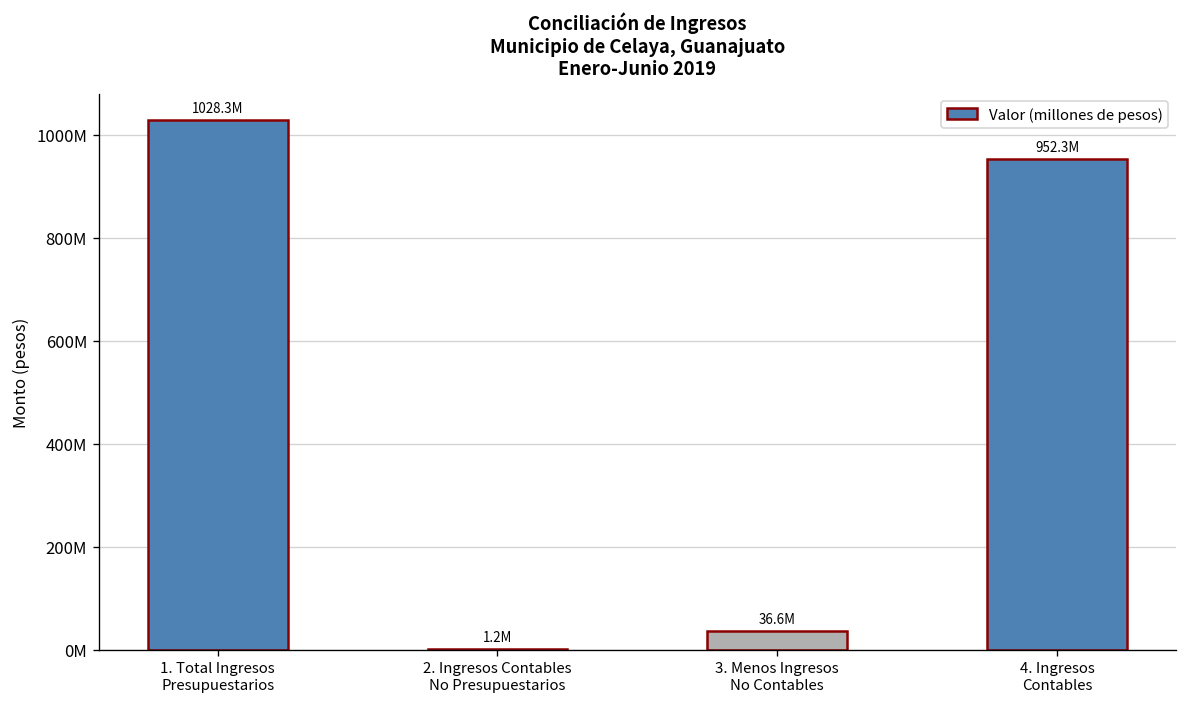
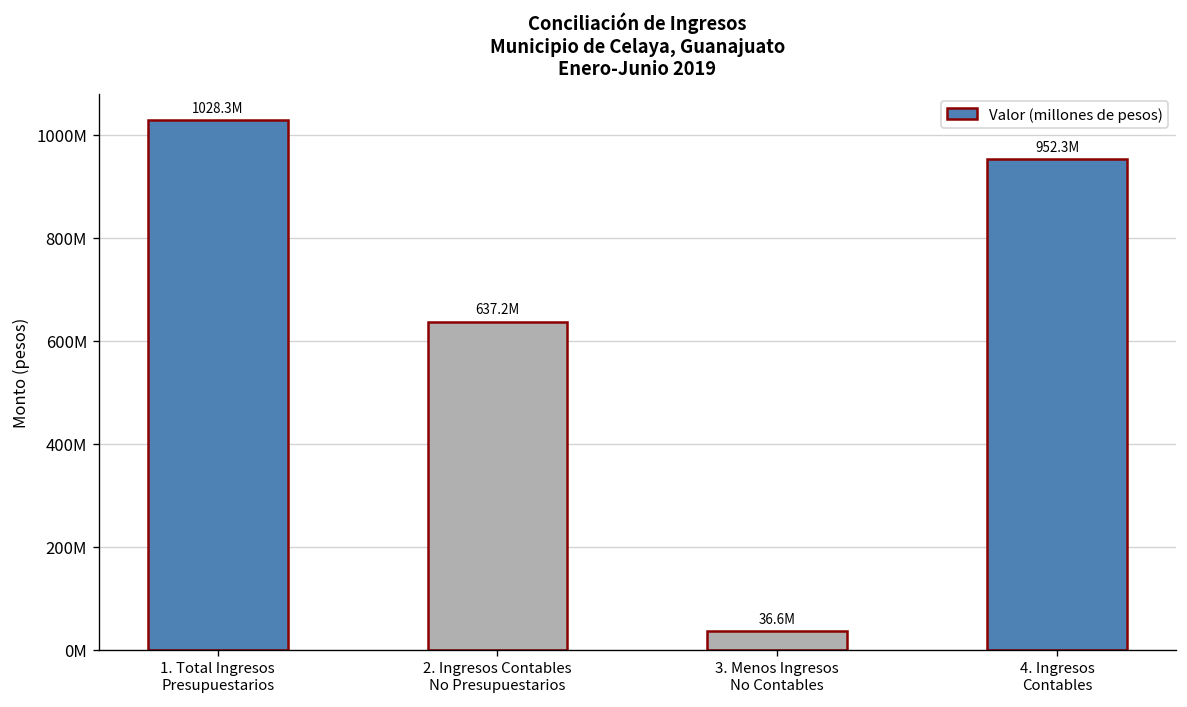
2. Ingresos Contables No Presupuestarios: 1.2M -> 637.2M
